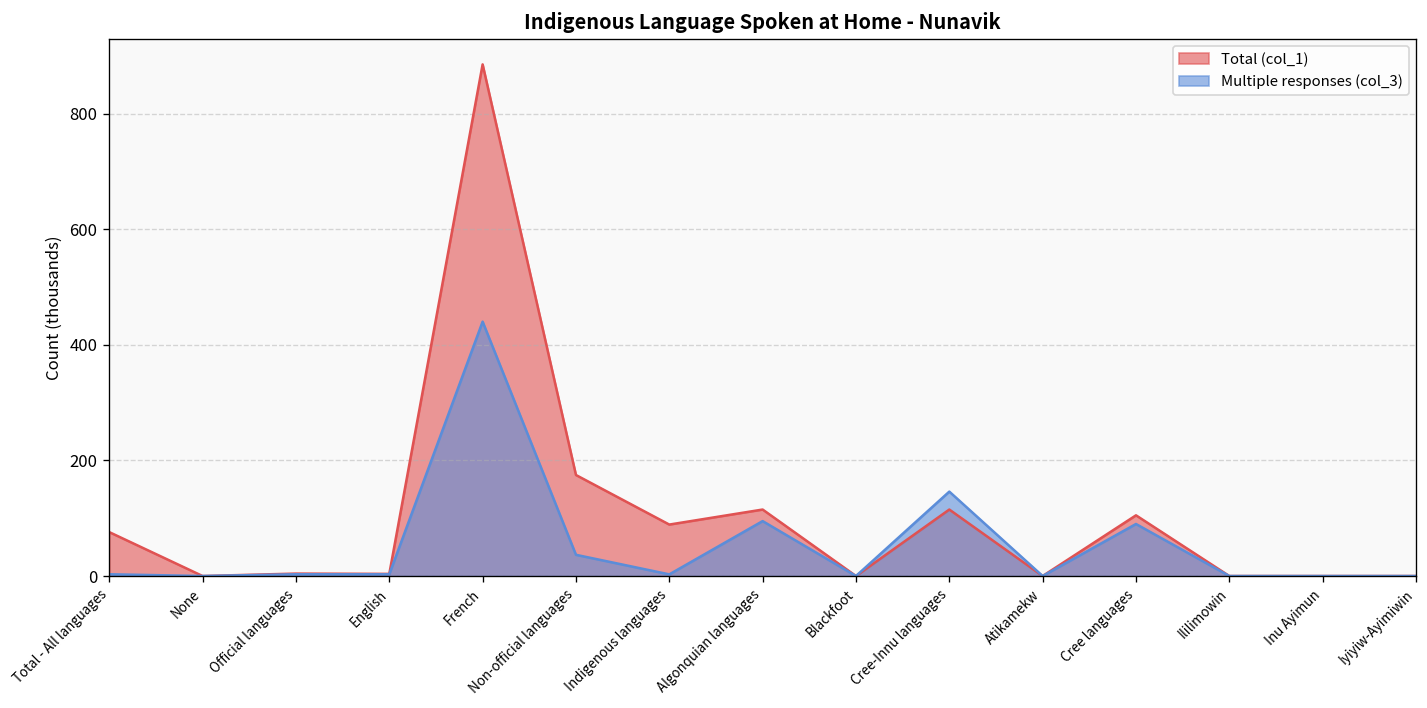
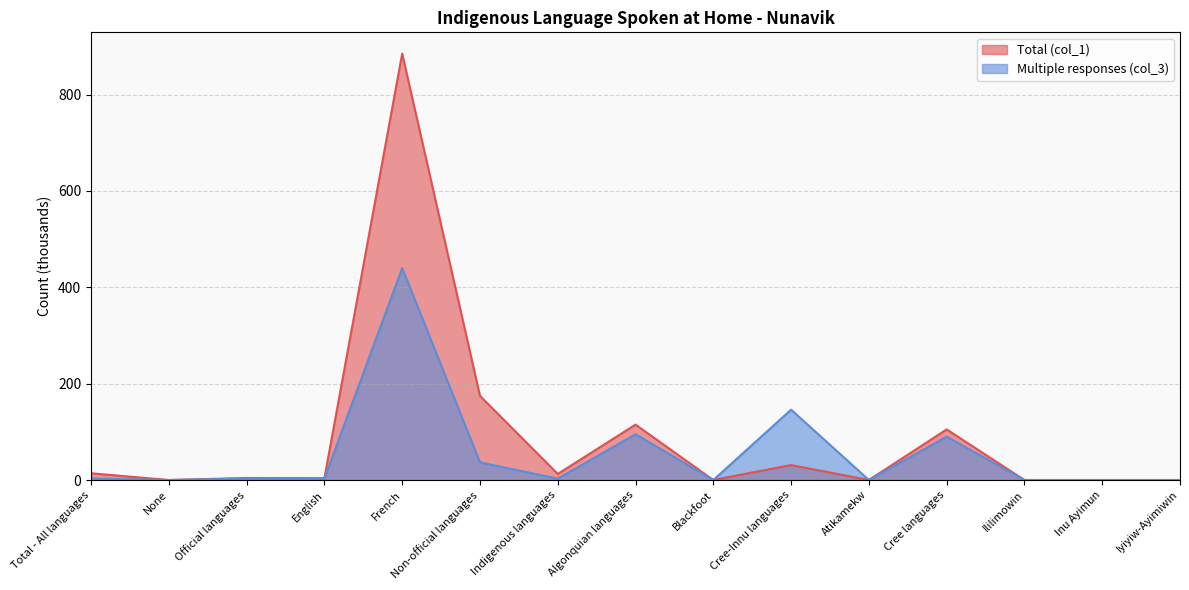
Total (col_1), Total - All languages: 80 -> 10
Total (col_1), Indigenous languages: 90 -> 10
Total (col_1), Cree-Innu languages: 120 -> 30
